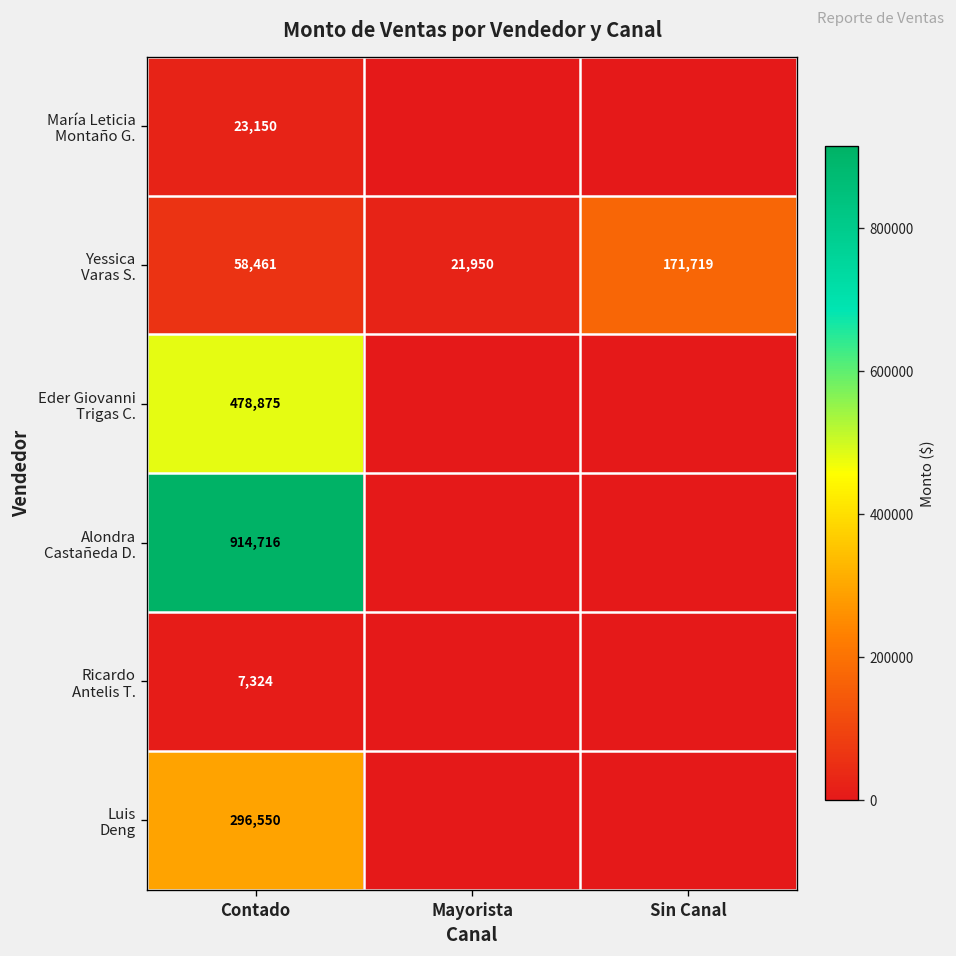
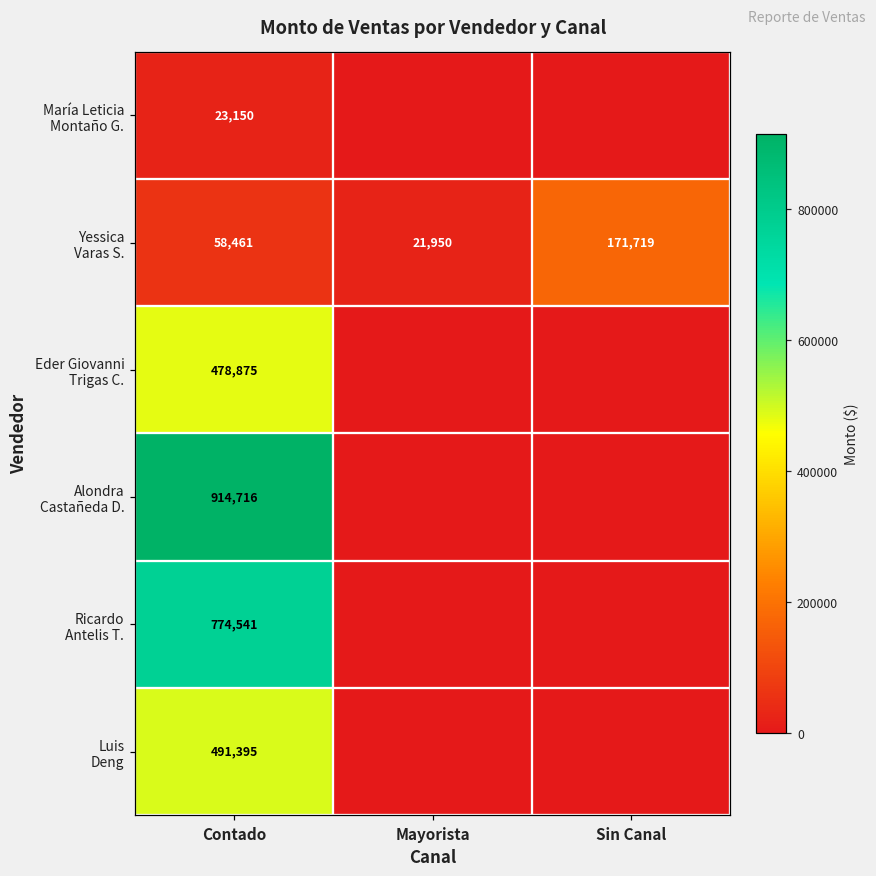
Ricardo Antelis T., Contado: 7,324 -> 774,541
Luis Deng, Contado: 296,550 -> 491,395
